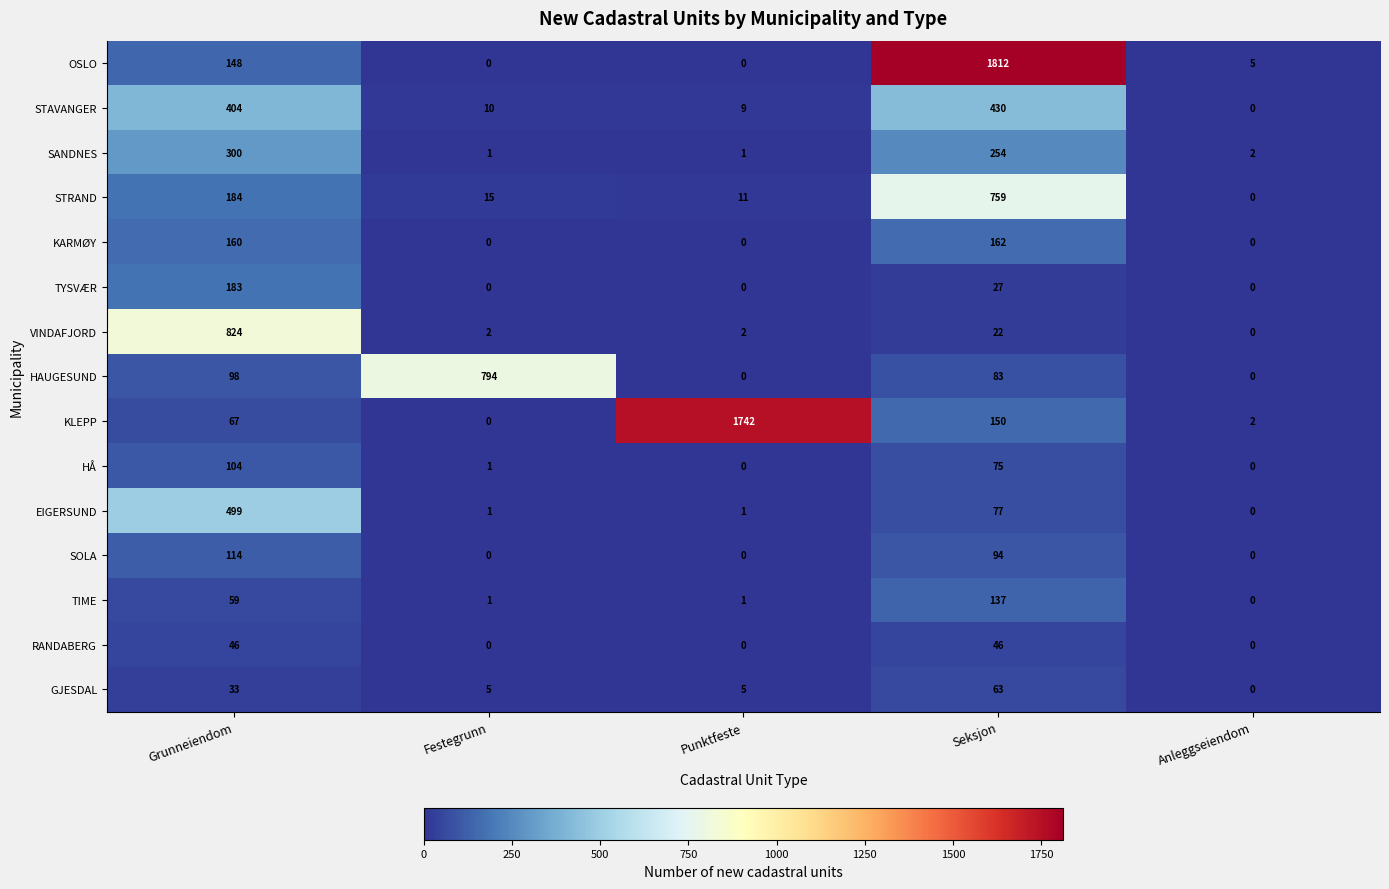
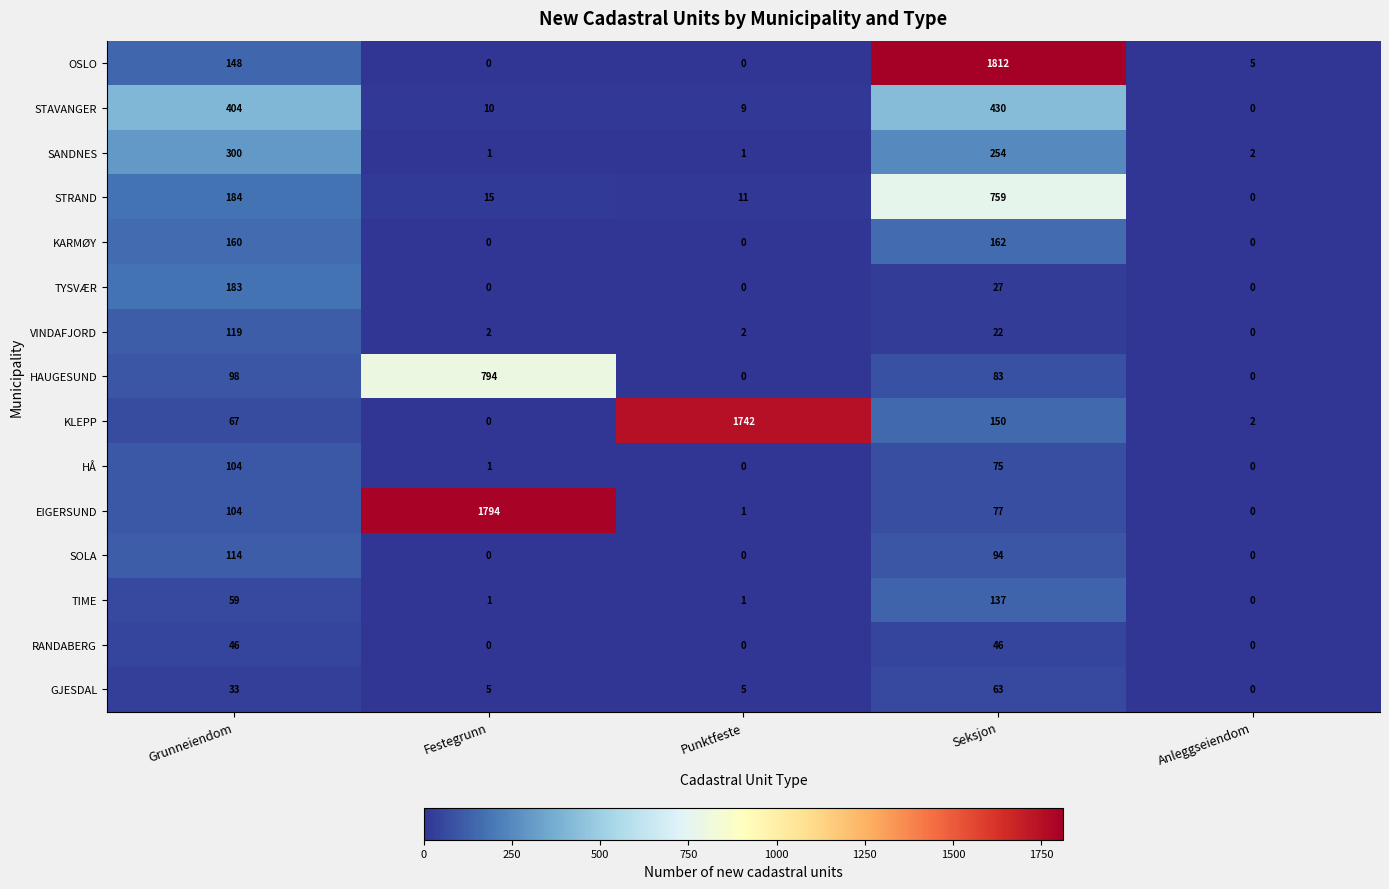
VINDAFJORD, Grunneiendom: 824 -> 119
EIGERSUND, Grunneiendom: 499 -> 104
EIGERSUND, Festegrunn: 1 -> 1794
